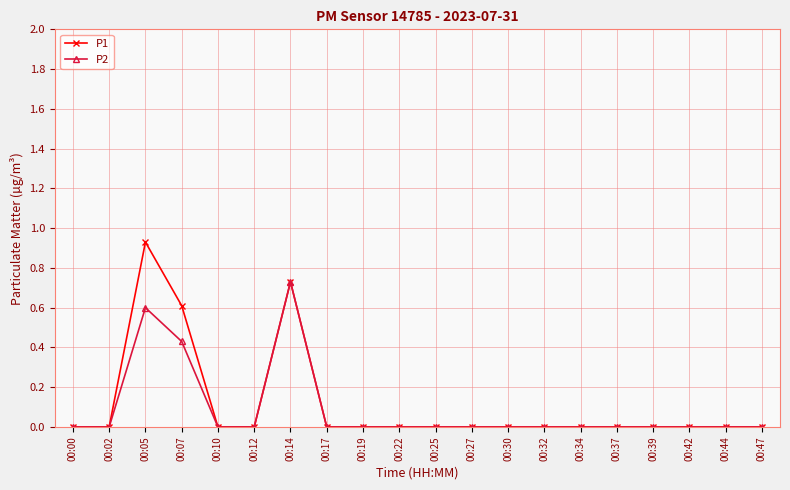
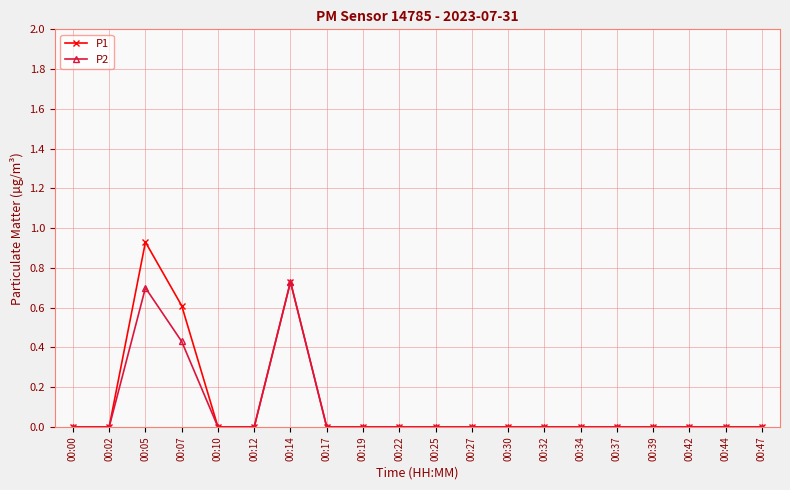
P2, 00:05: 0.6 -> 0.7
